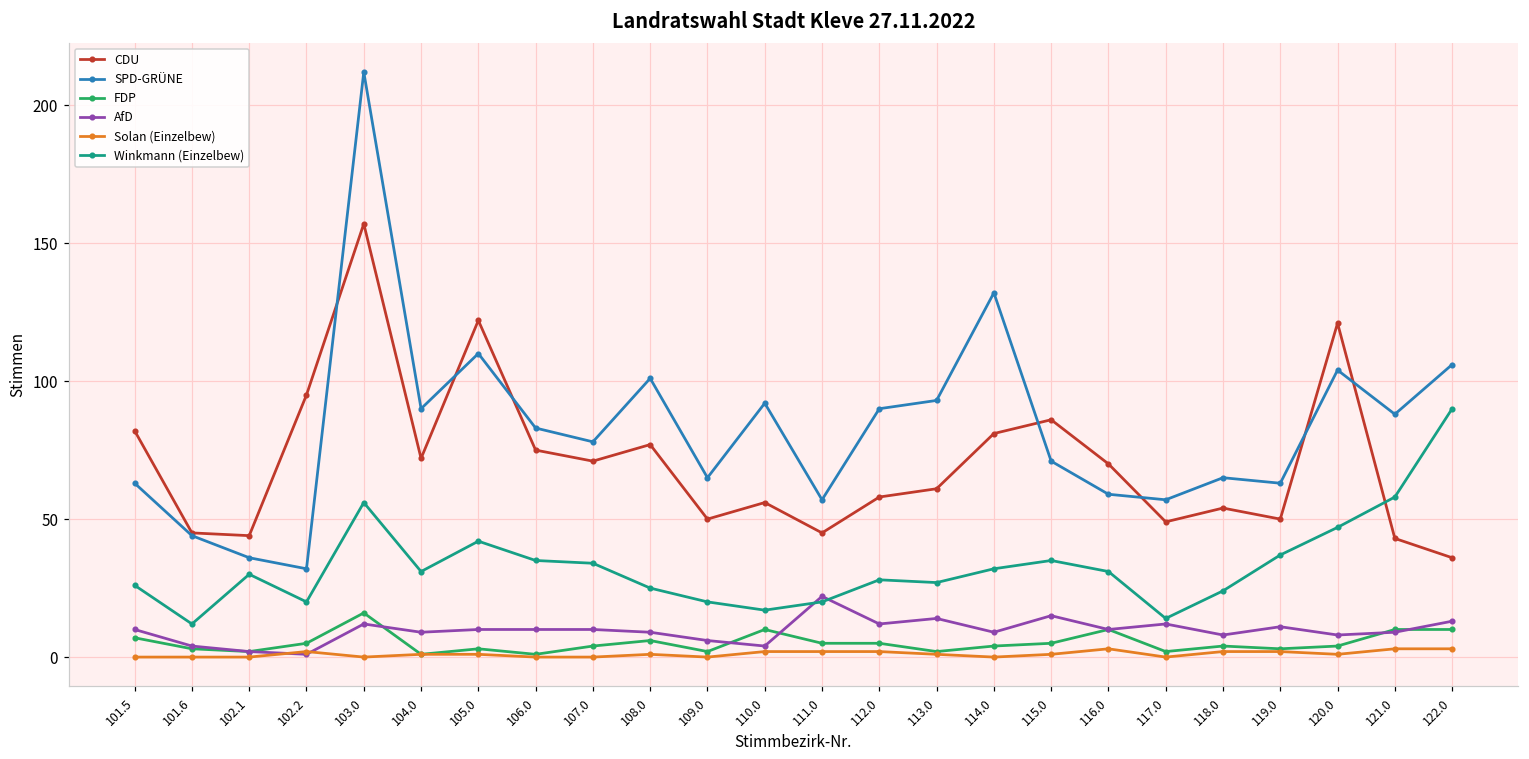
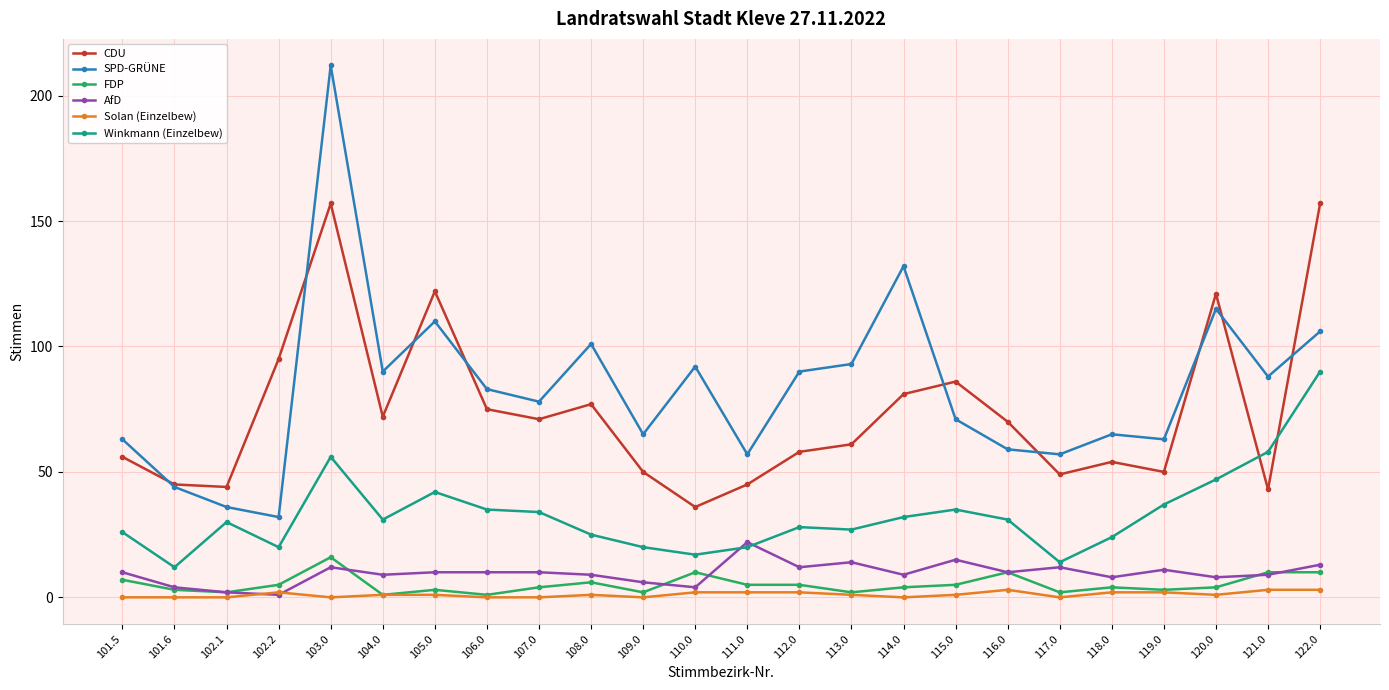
CDU, 101.5: 82 -> 56
CDU, 110.0: 56 -> 36
SPD-GRÜNE, 120.0: 104 -> 115
CDU, 122.0: 36 -> 157
